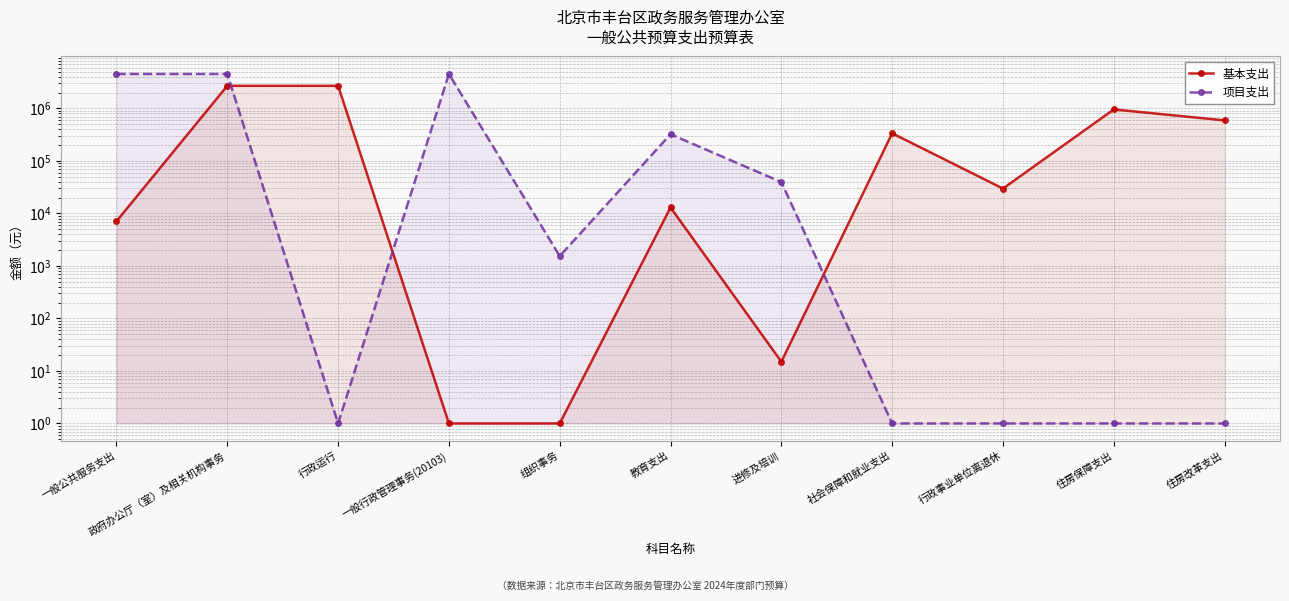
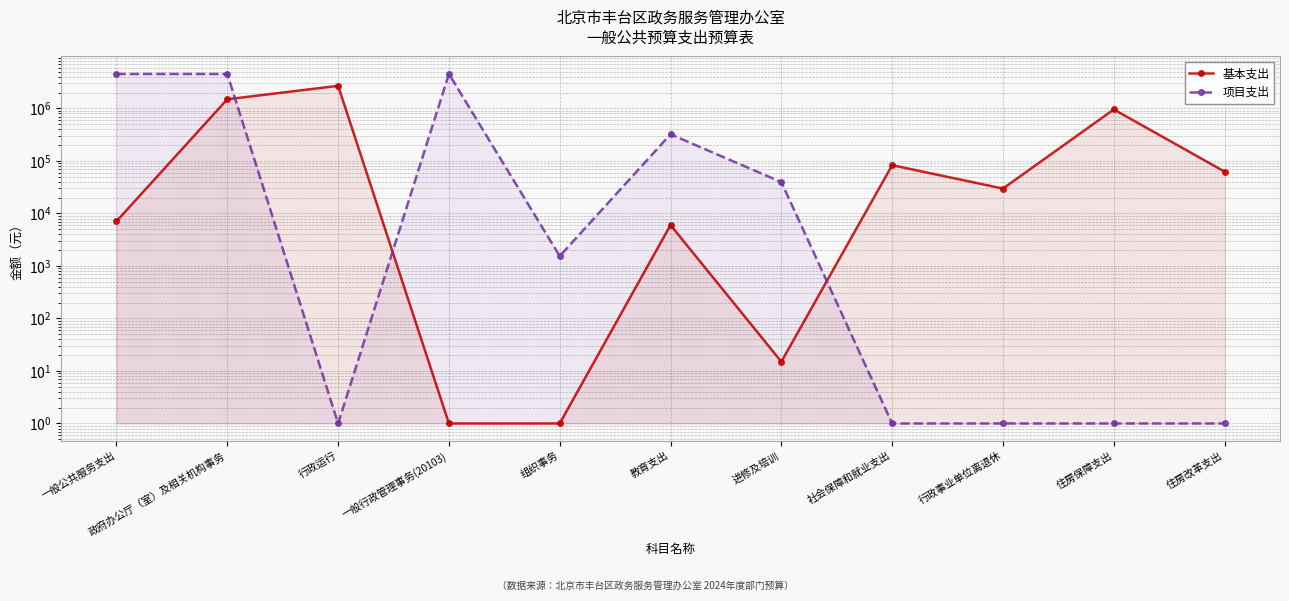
基本支出, 政府办公厅（室）及相关机构事务: 3000000 -> 1500000
基本支出, 教育支出: 13000 -> 6000
基本支出, 社会保障和就业支出: 300000 -> 80000
基本支出, 住房改革支出: 600000 -> 60000
